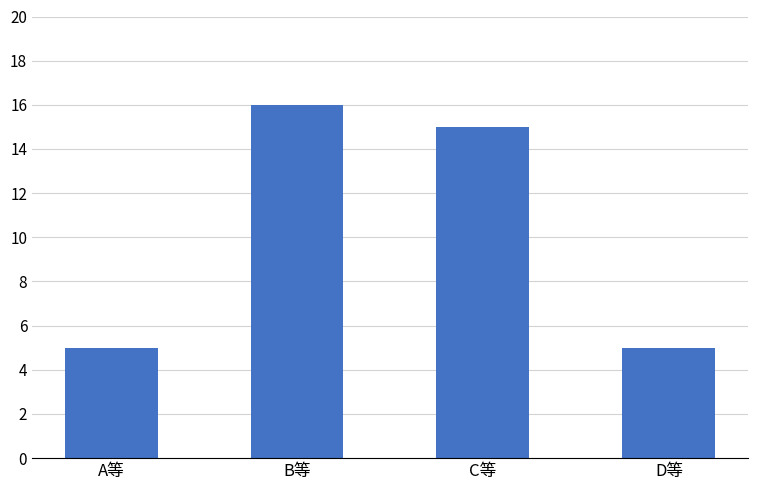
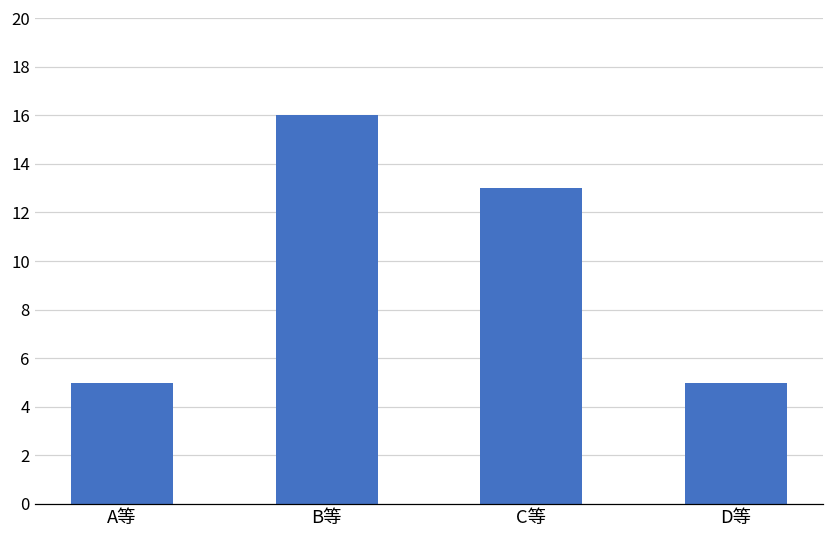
C等: 15 -> 13
